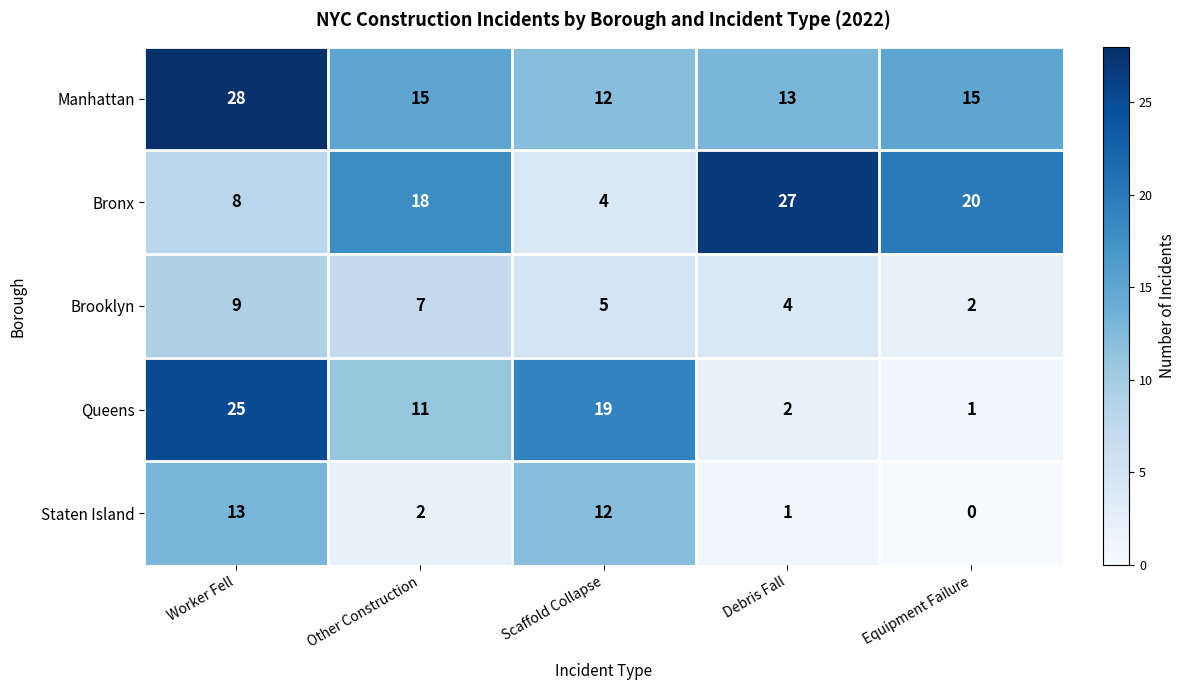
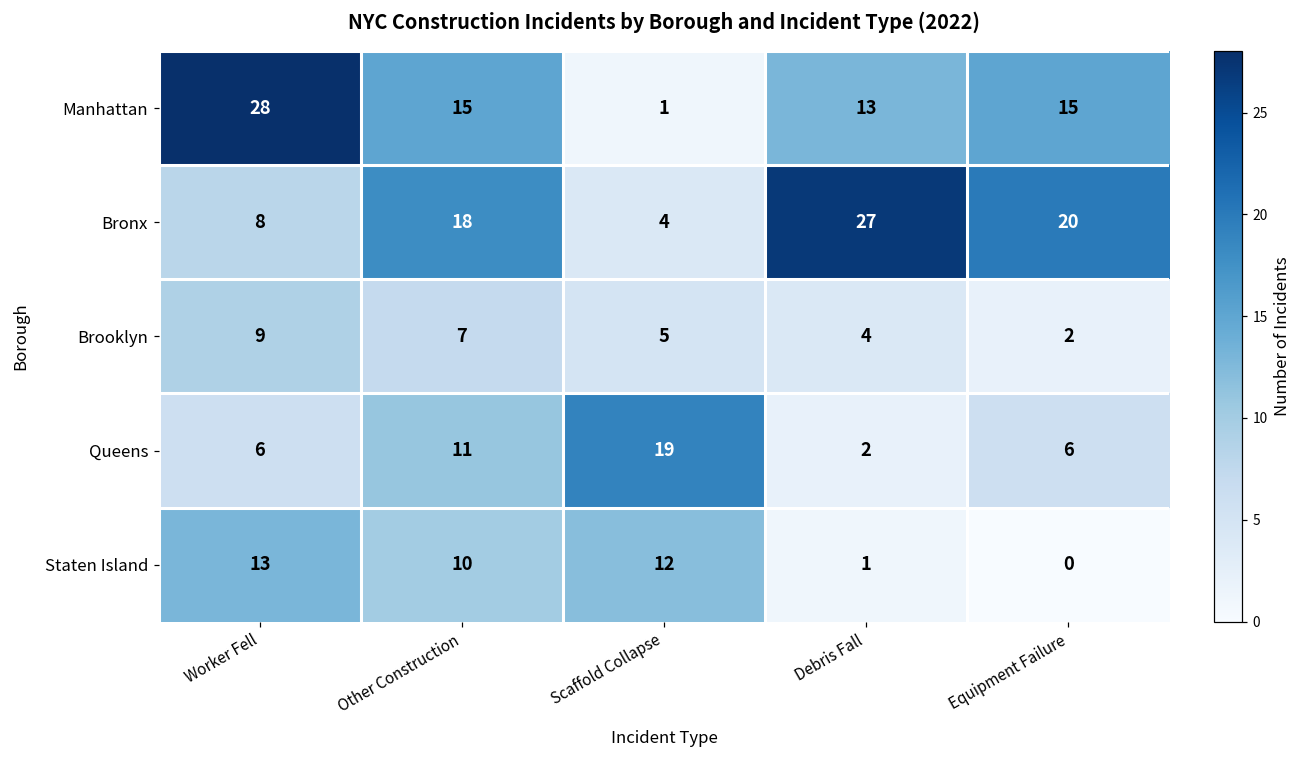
Manhattan, Scaffold Collapse: 12 -> 1
Queens, Worker Fell: 25 -> 6
Queens, Equipment Failure: 1 -> 6
Staten Island, Other Construction: 2 -> 10
